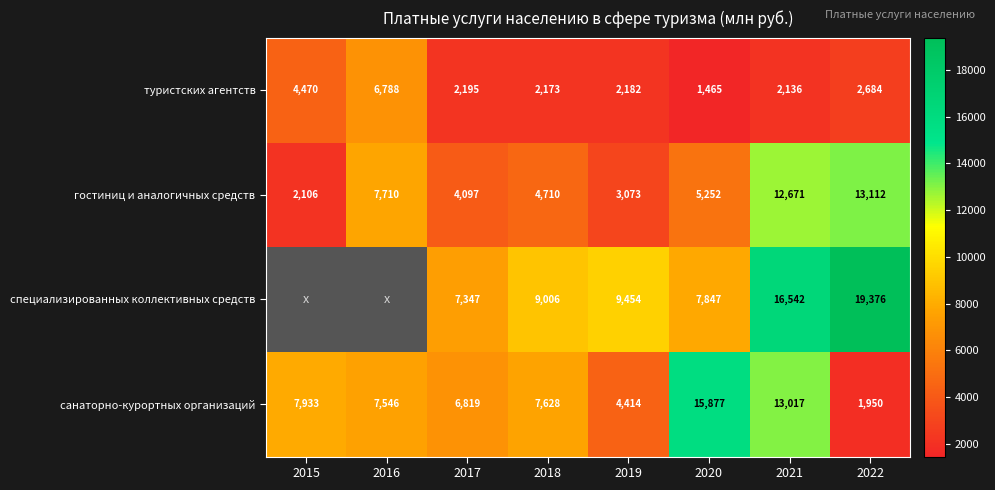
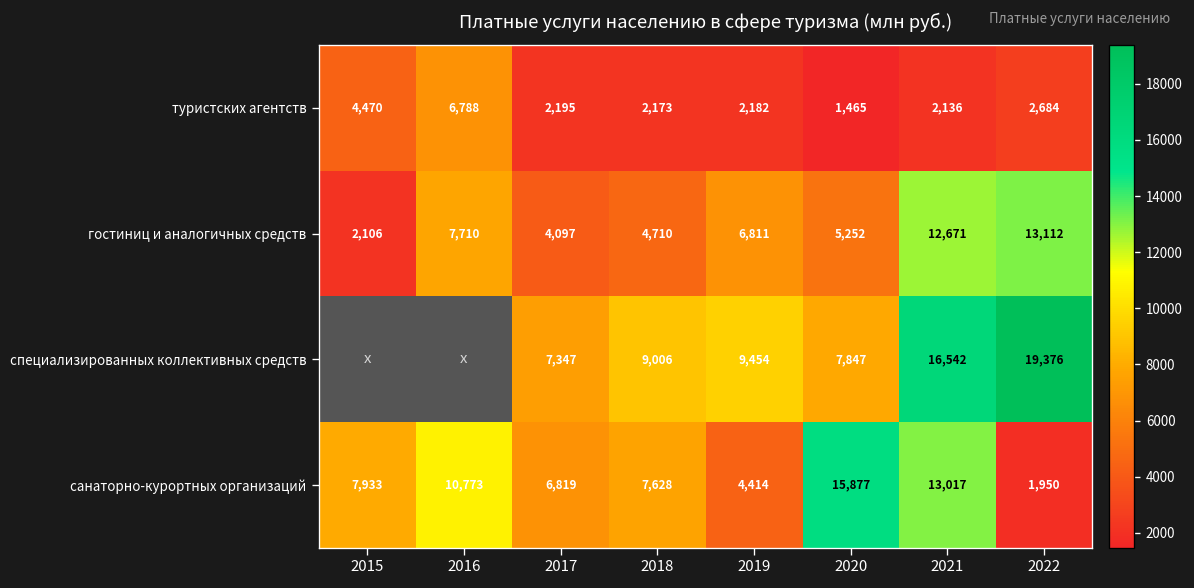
гостиниц и аналогичных средств, 2019: 3,073 -> 6,811
санаторно-курортных организаций, 2016: 7,546 -> 10,773
